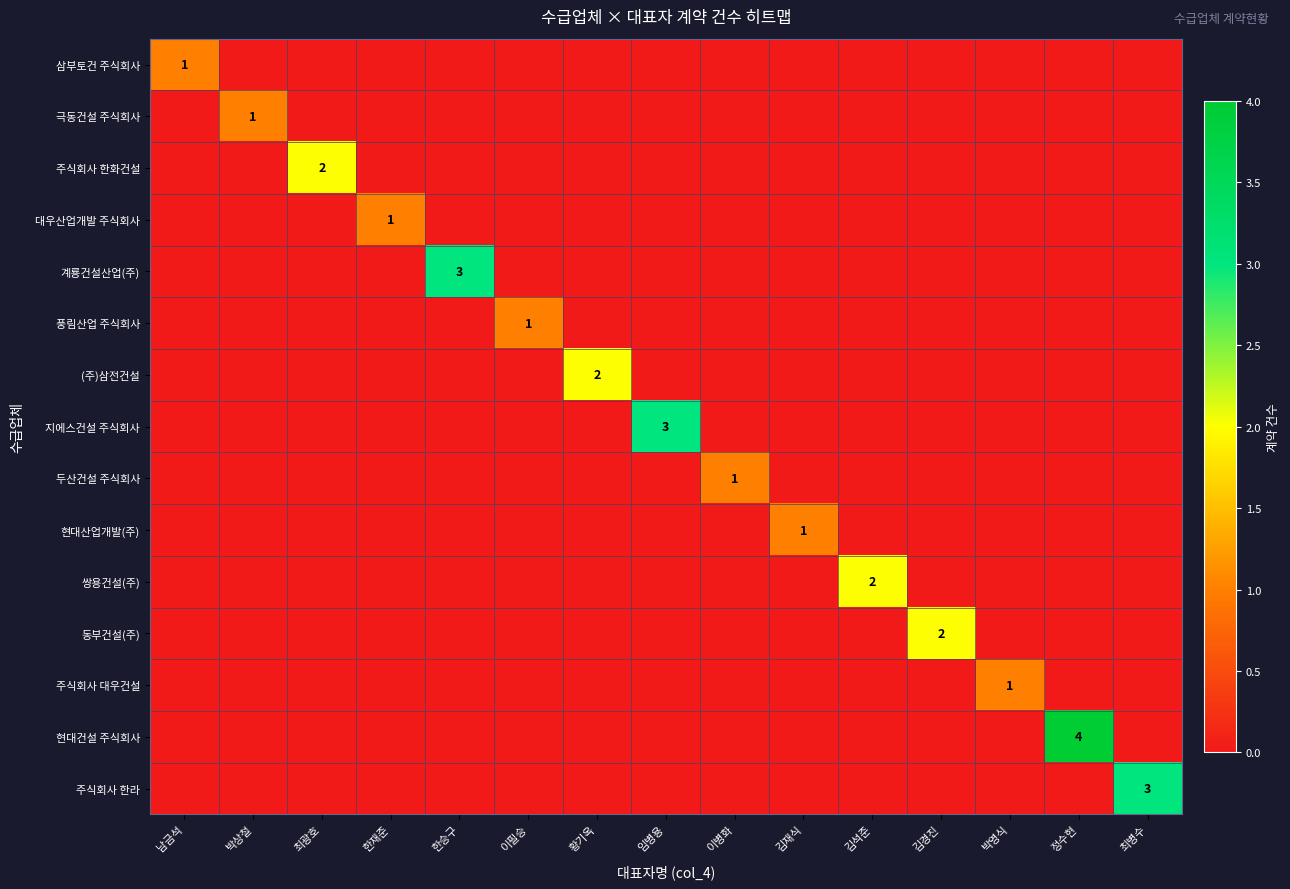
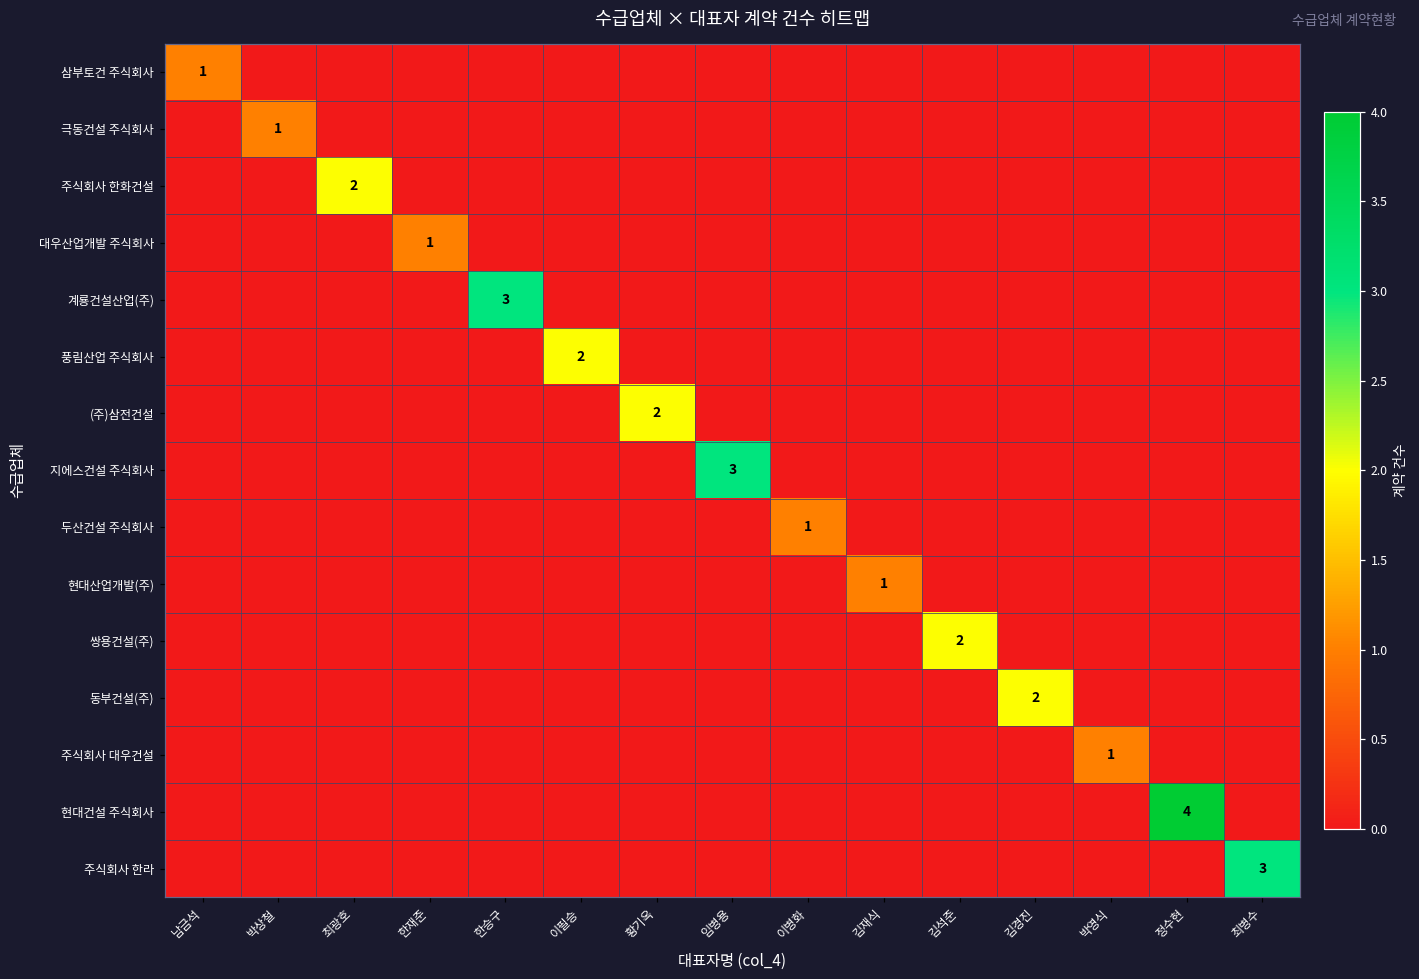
풍림산업 주식회사, 이필승: 1 -> 2
